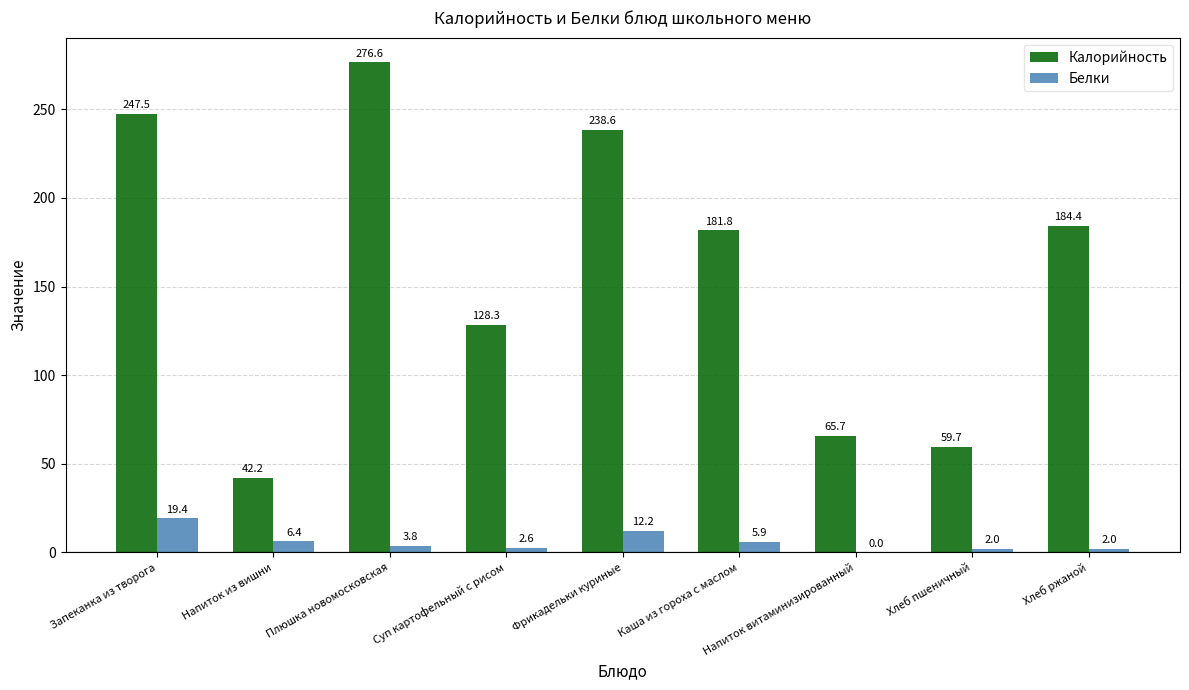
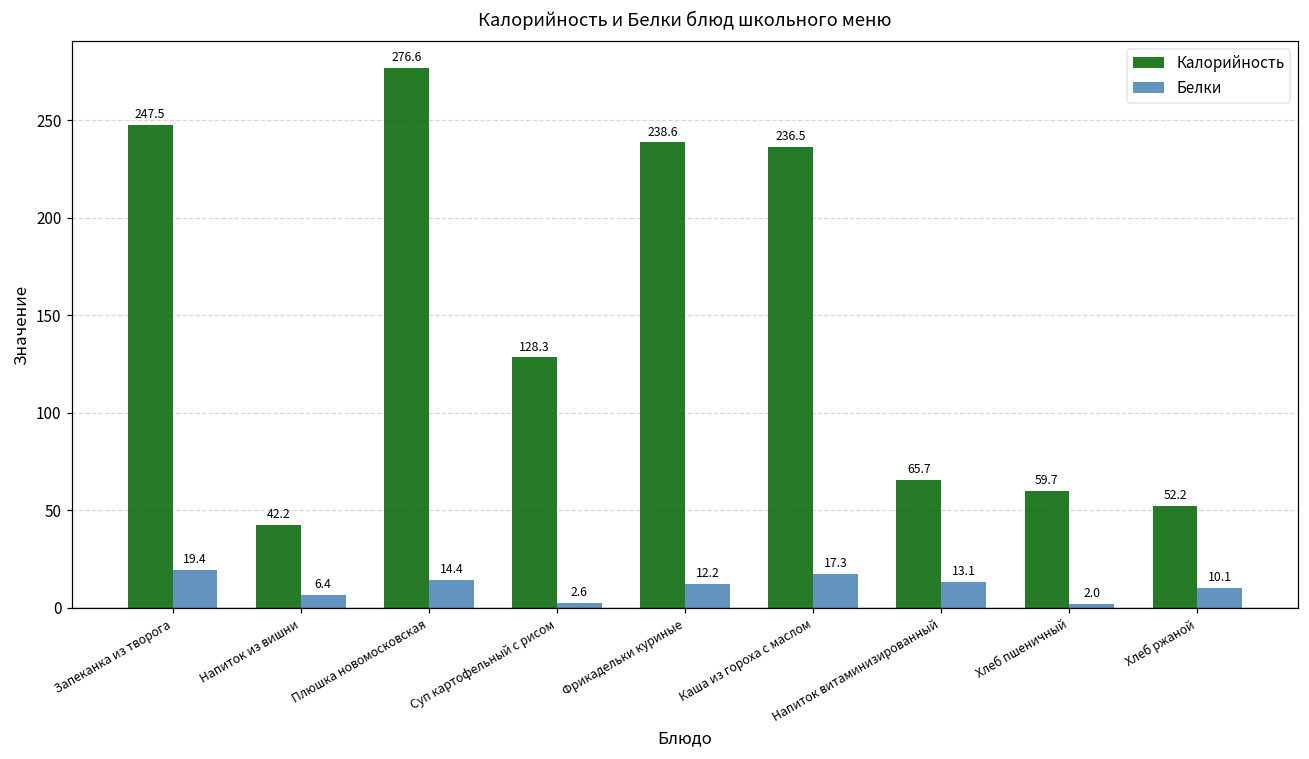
Белки, Плюшка новомосковская: 3.8 -> 14.4
Калорийность, Каша из гороха с маслом: 181.8 -> 236.5
Белки, Каша из гороха с маслом: 5.9 -> 17.3
Белки, Напиток витаминизированный: 0.0 -> 13.1
Калорийность, Хлеб ржаной: 184.4 -> 52.2
Белки, Хлеб ржаной: 2.0 -> 10.1
